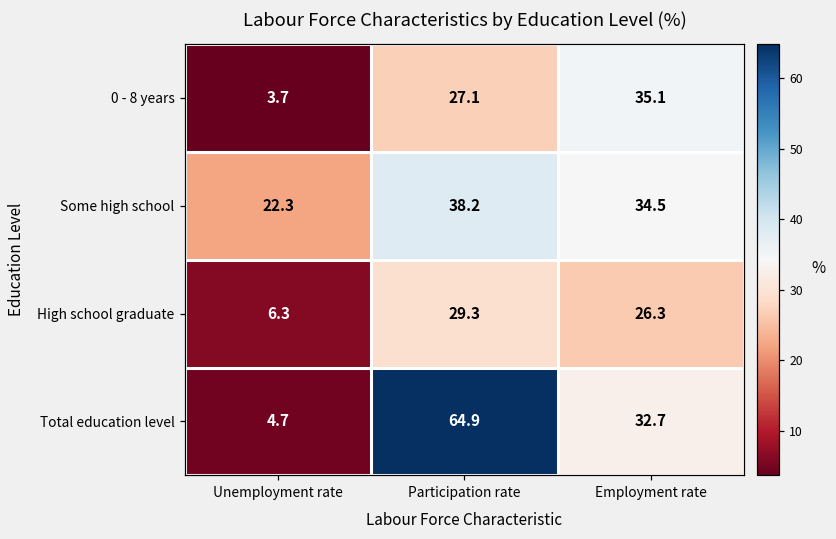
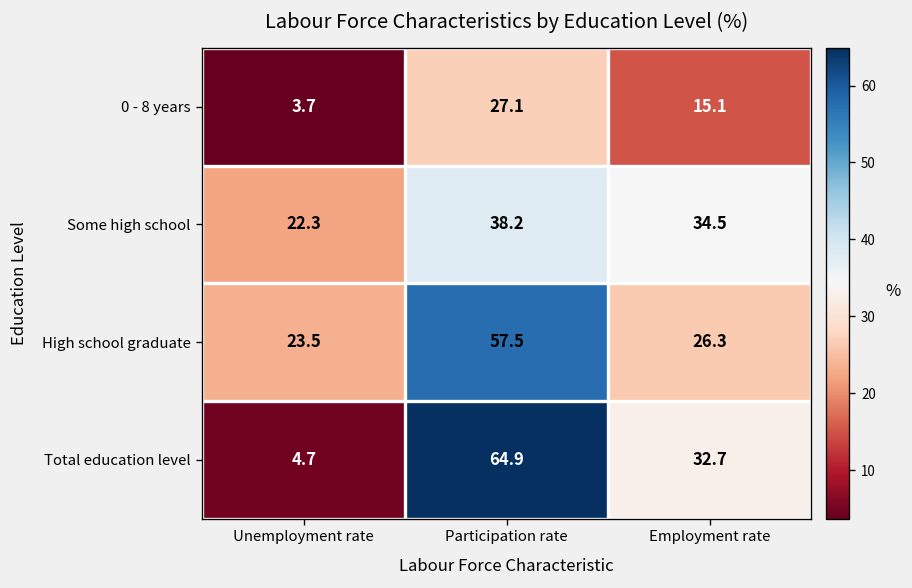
0 - 8 years, Employment rate: 35.1 -> 15.1
High school graduate, Unemployment rate: 6.3 -> 23.5
High school graduate, Participation rate: 29.3 -> 57.5
